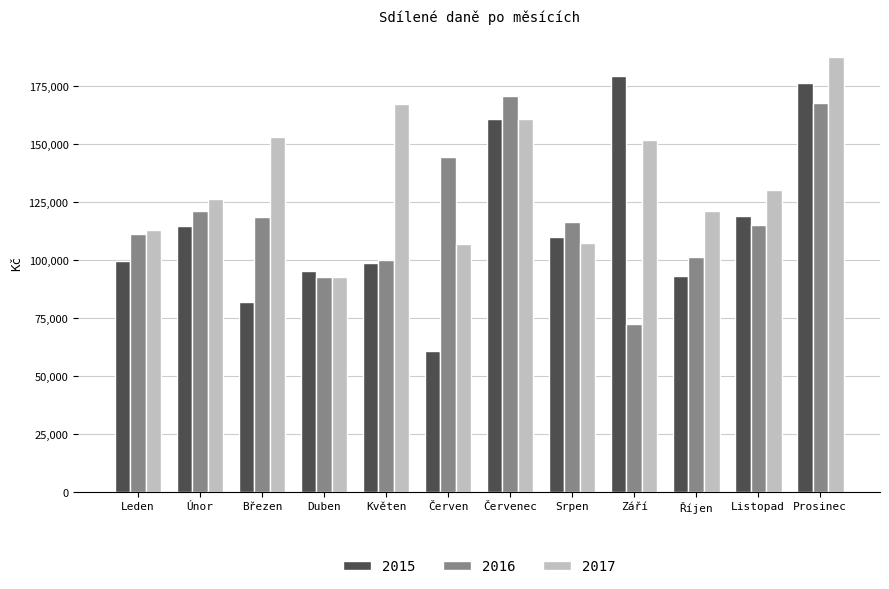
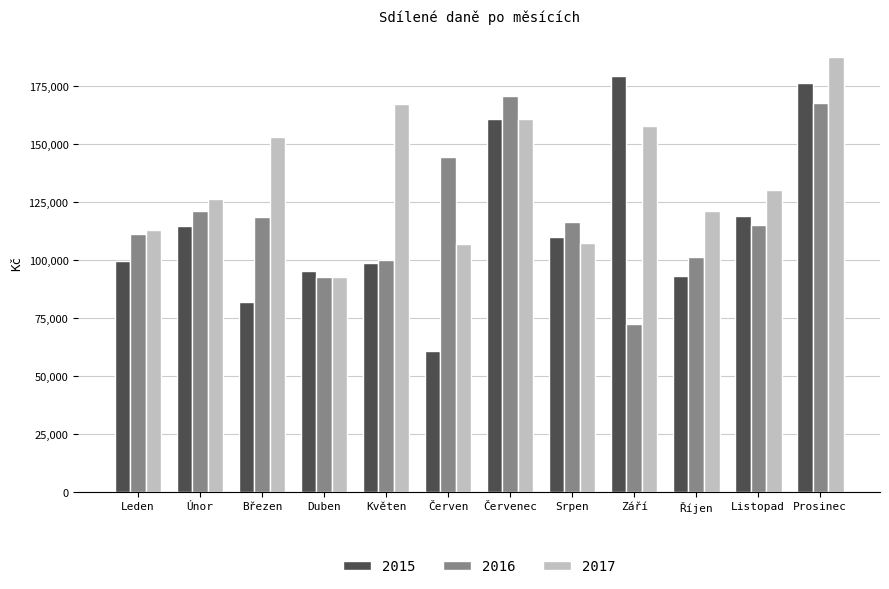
2017, Září: 152,000 -> 158,000
